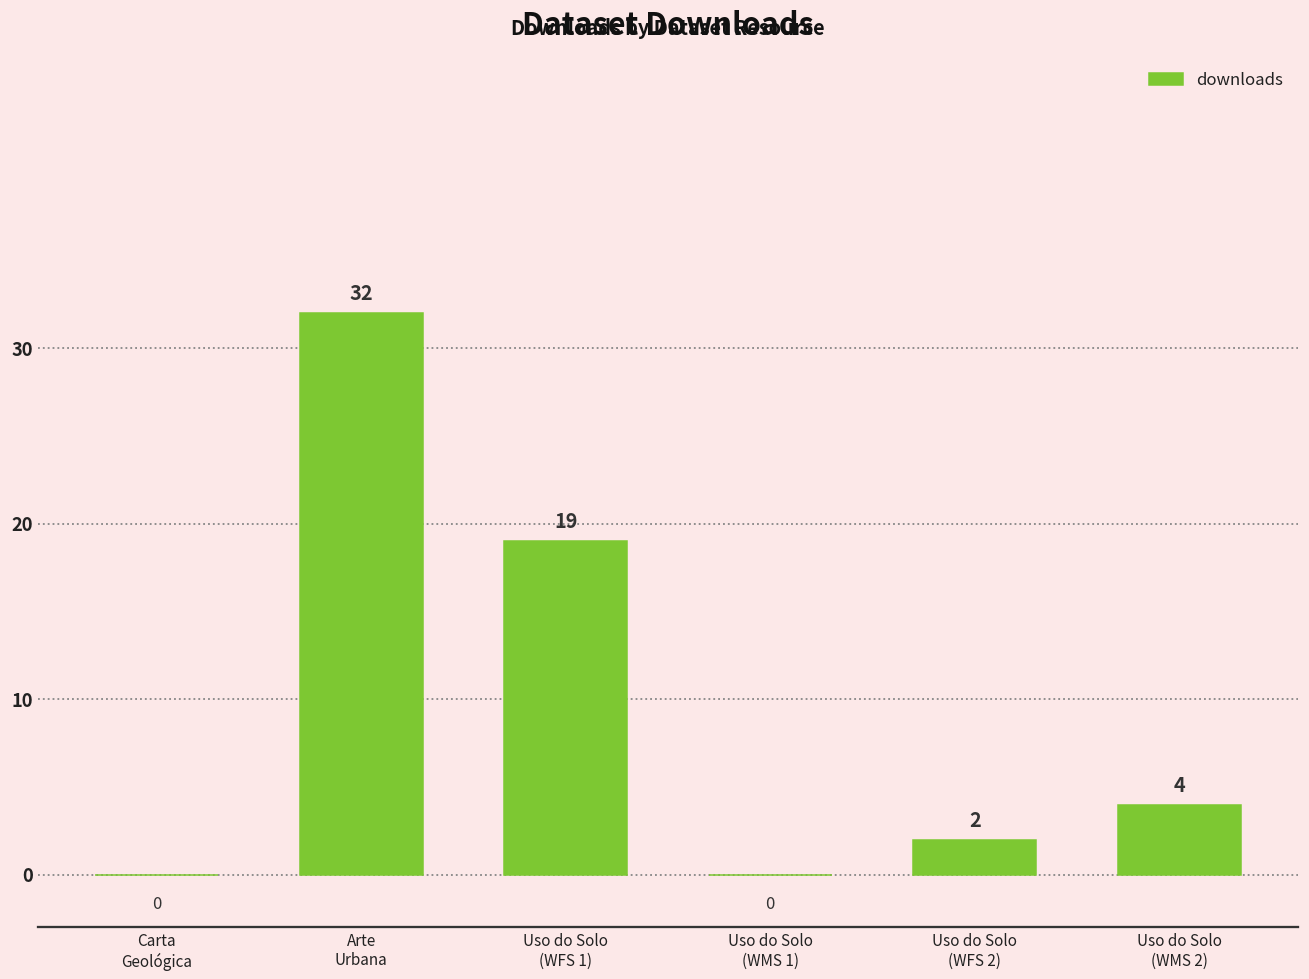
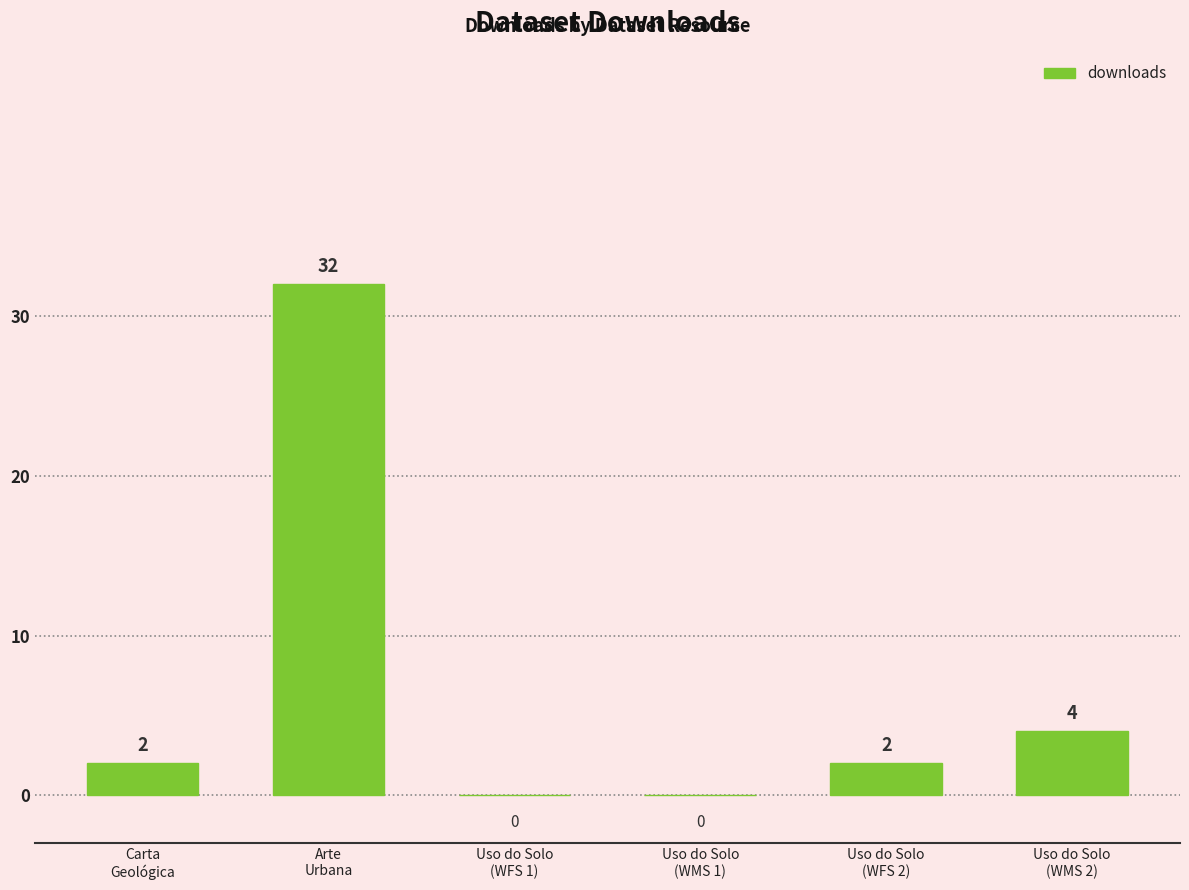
Carta Geológica: 0 -> 2
Uso do Solo (WFS 1): 19 -> 0
